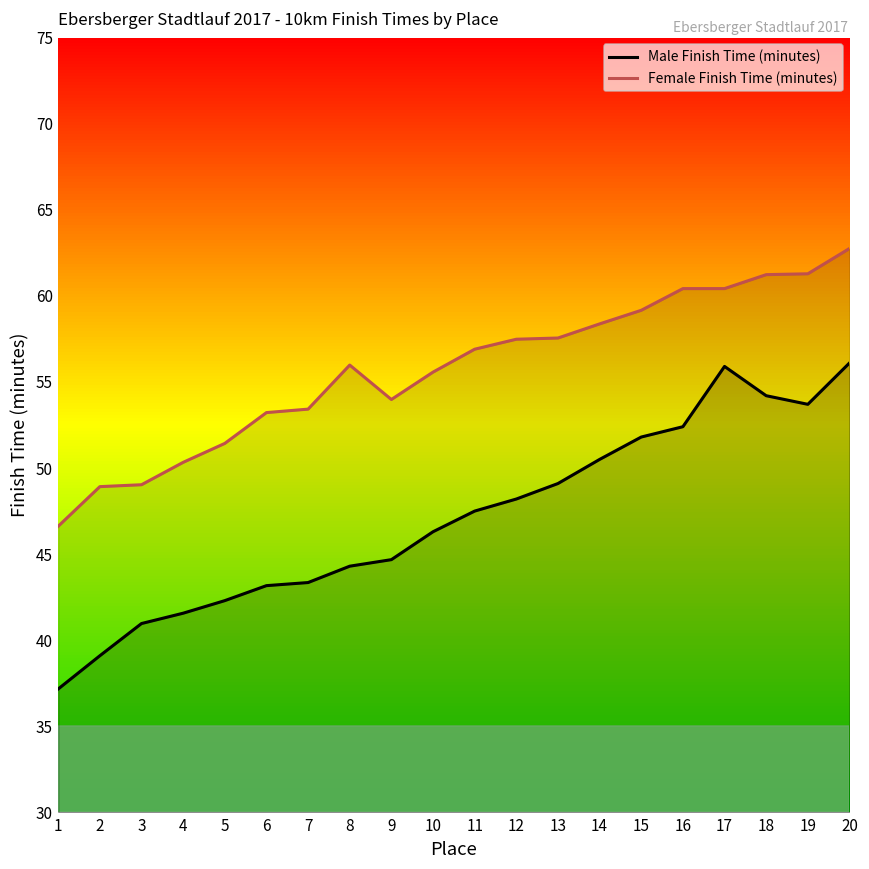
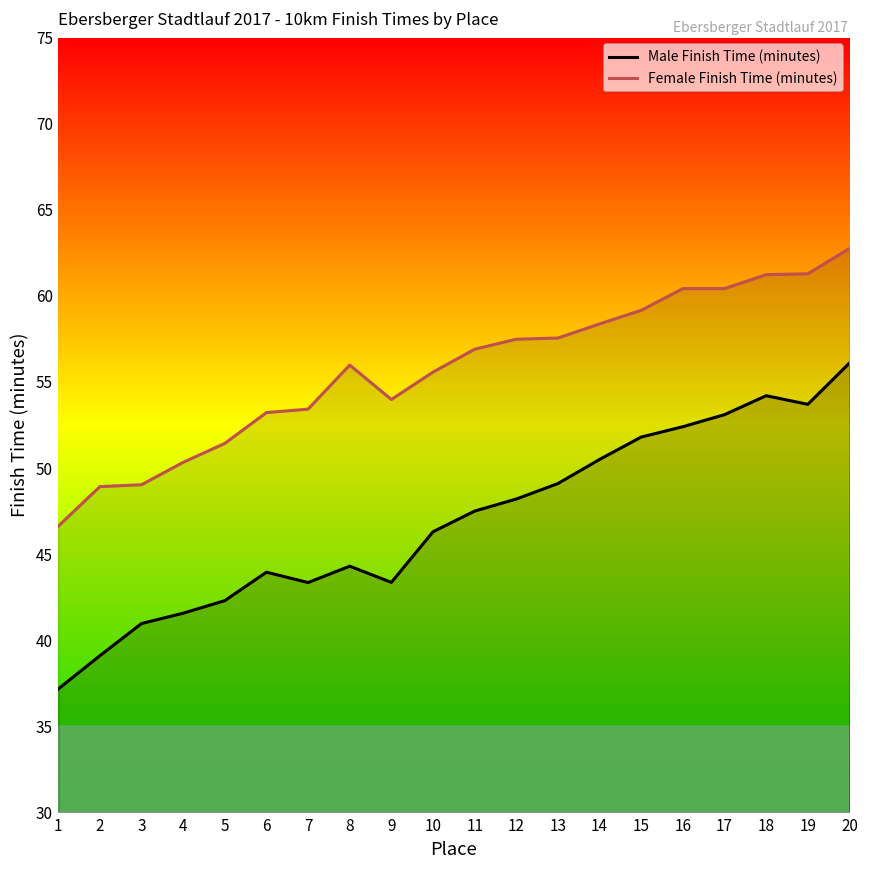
Male Finish Time (minutes), 6: 43.2 -> 44.0
Male Finish Time (minutes), 9: 44.7 -> 43.4
Male Finish Time (minutes), 17: 55.9 -> 53.1
